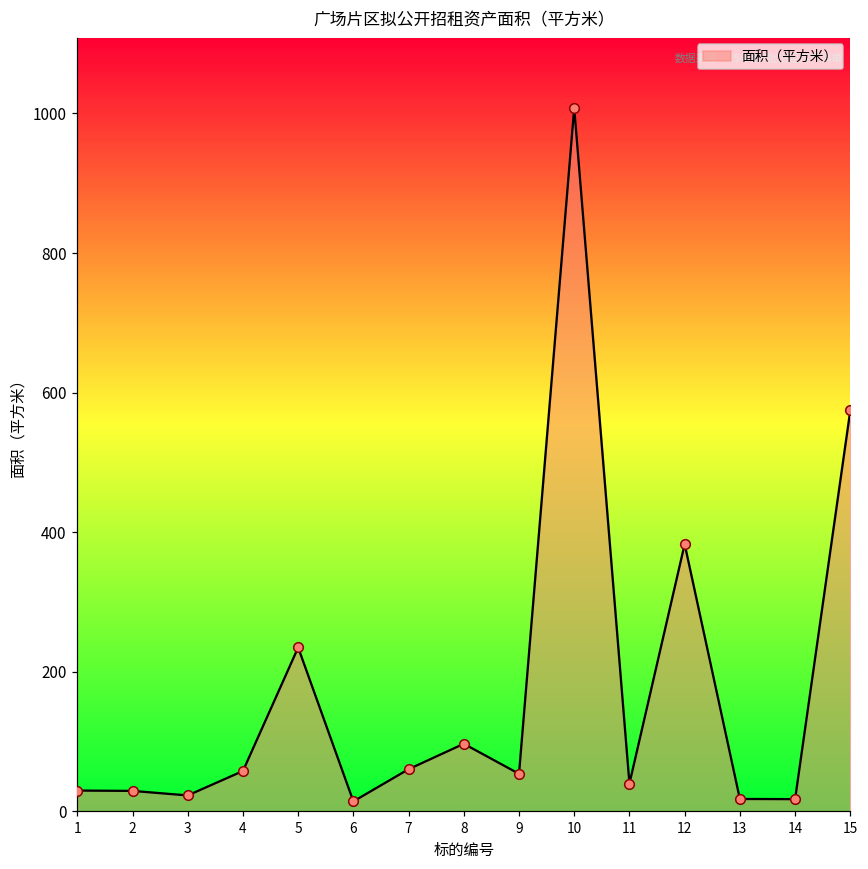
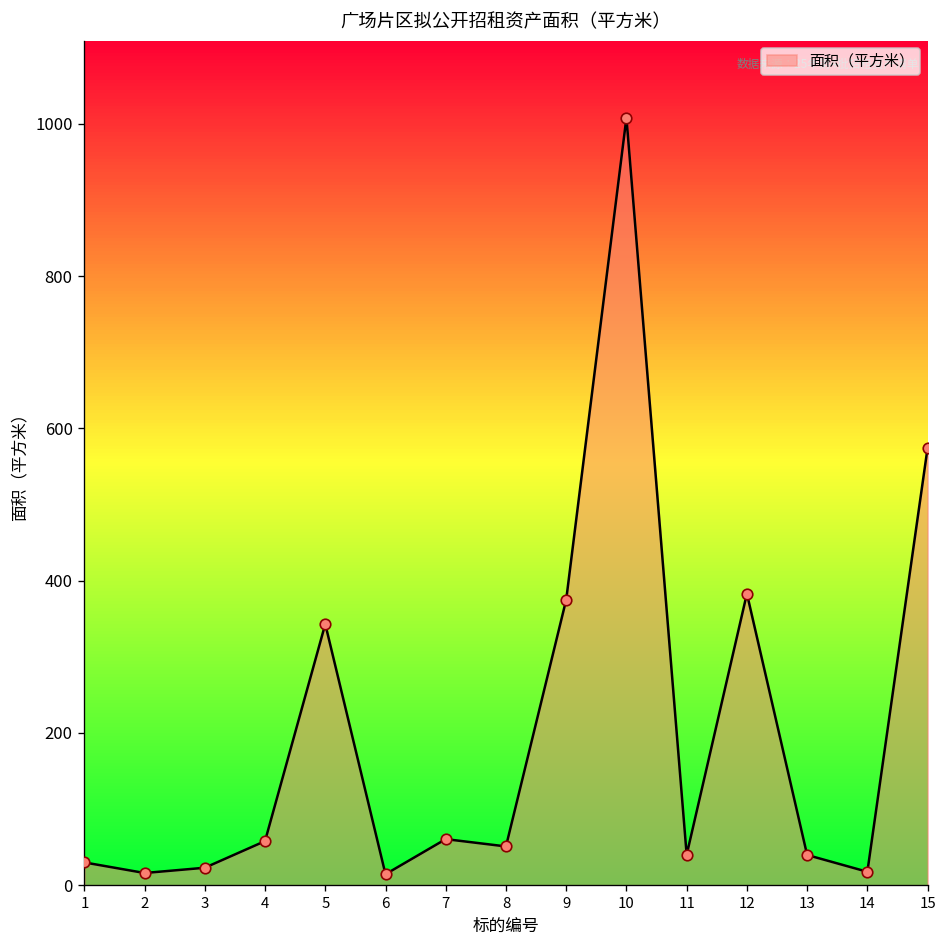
2: 30 -> 20
5: 240 -> 340
8: 100 -> 50
9: 50 -> 380
13: 20 -> 40
